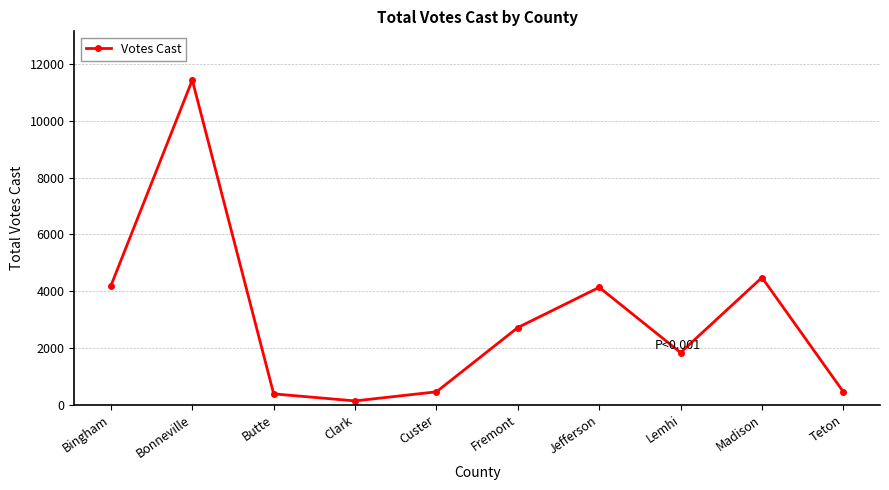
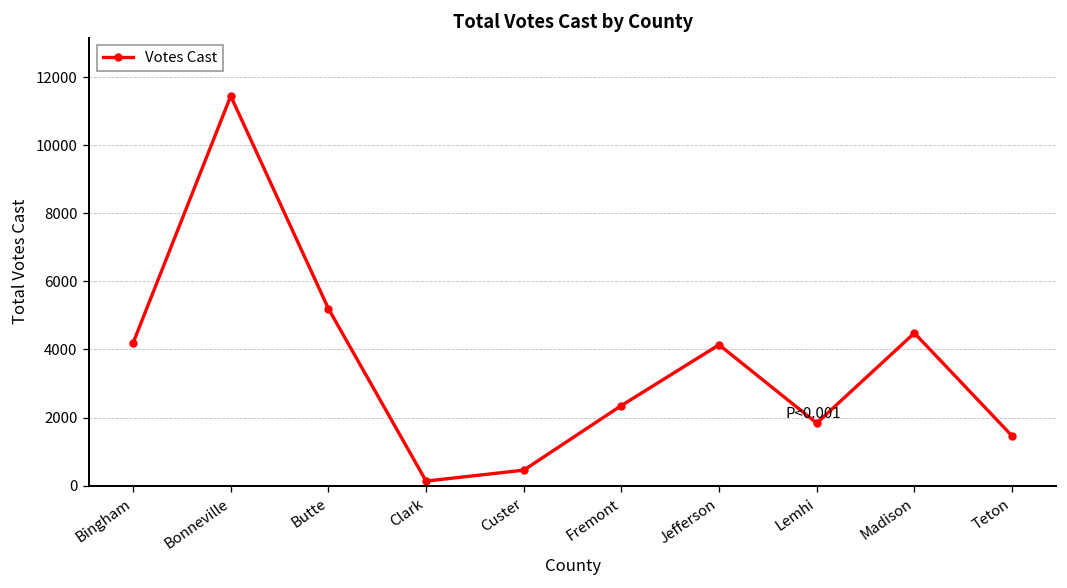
Butte: 400 -> 5200
Fremont: 2700 -> 2400
Teton: 500 -> 1500
